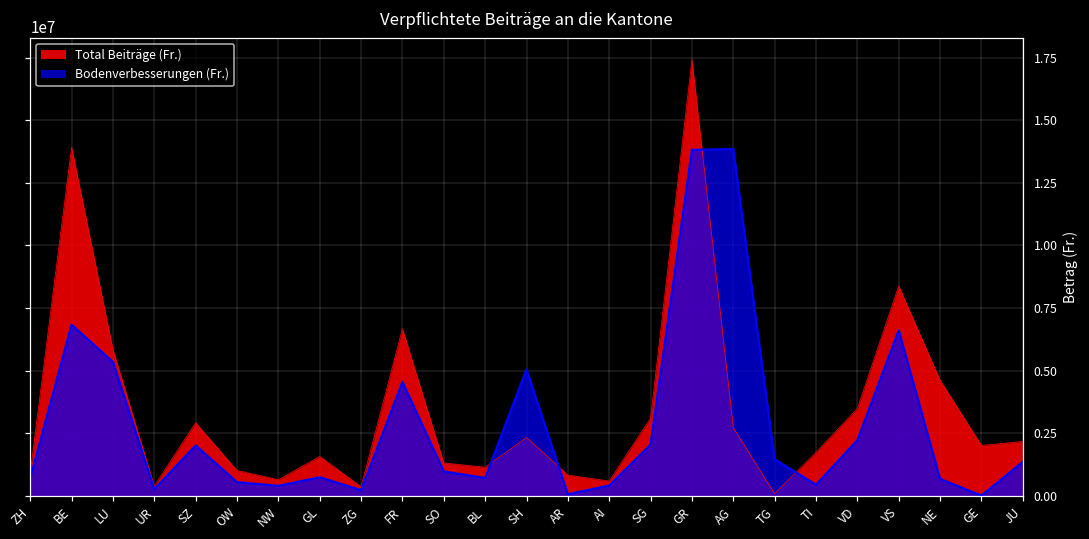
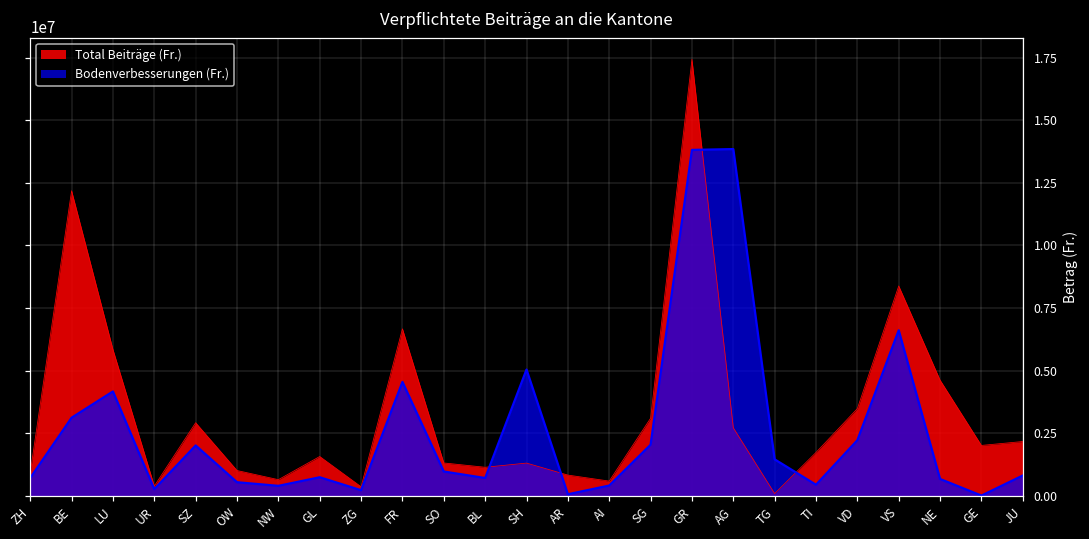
Total Beiträge (Fr.), BE: 13900000 -> 12200000
Bodenverbesserungen (Fr.), BE: 6800000 -> 3100000
Bodenverbesserungen (Fr.), LU: 5300000 -> 4200000
Total Beiträge (Fr.), SH: 2300000 -> 1300000
Bodenverbesserungen (Fr.), JU: 1300000 -> 800000
